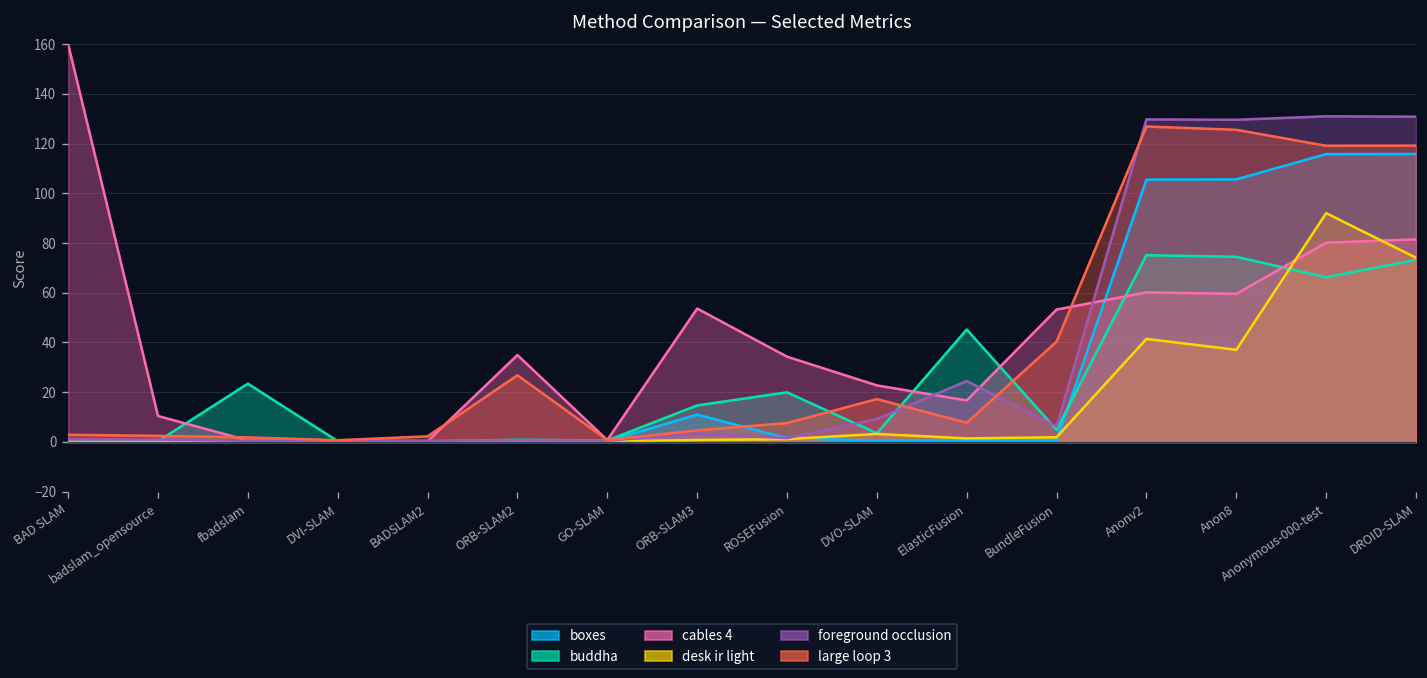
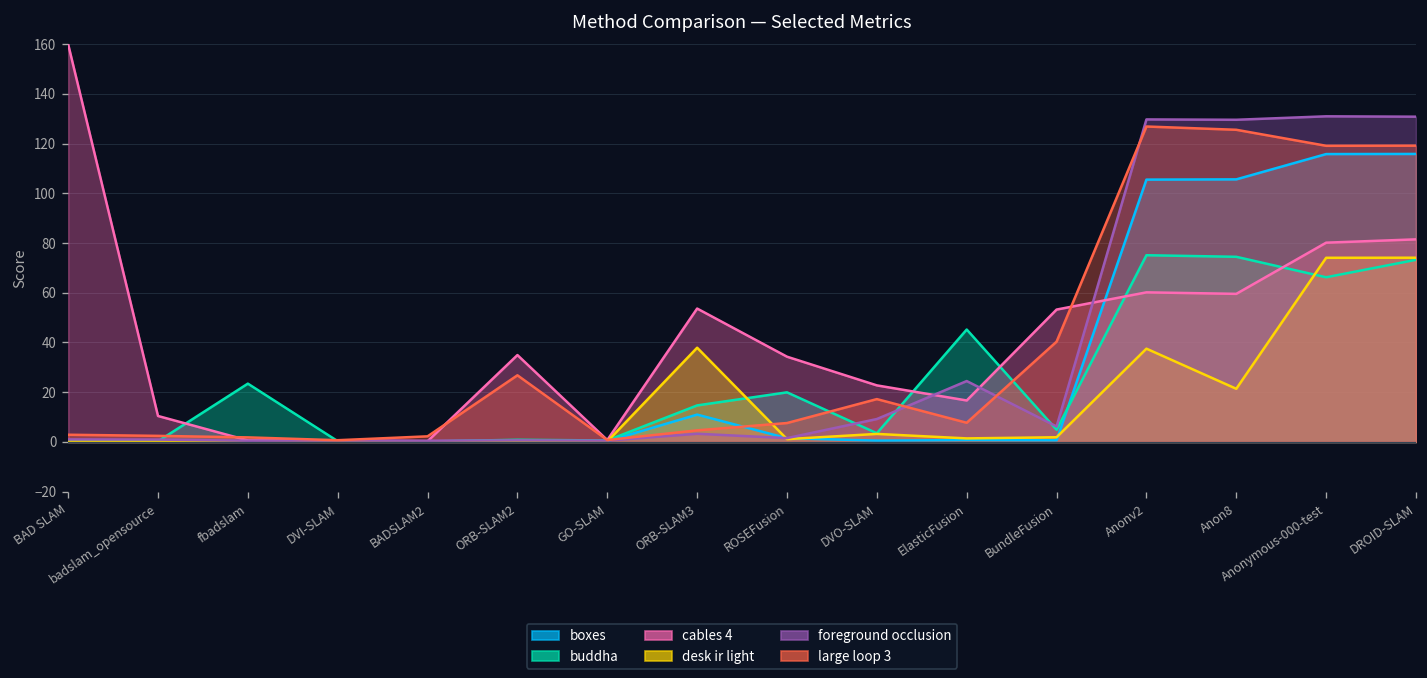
desk ir light, ORB-SLAM3: 1 -> 38
desk ir light, Anonv2: 41 -> 38
desk ir light, Anon8: 37 -> 21
desk ir light, Anonymous-000-test: 92 -> 74
